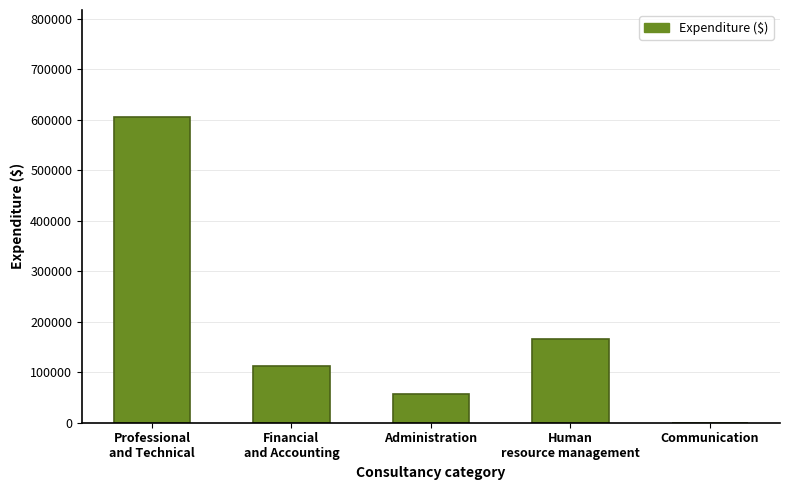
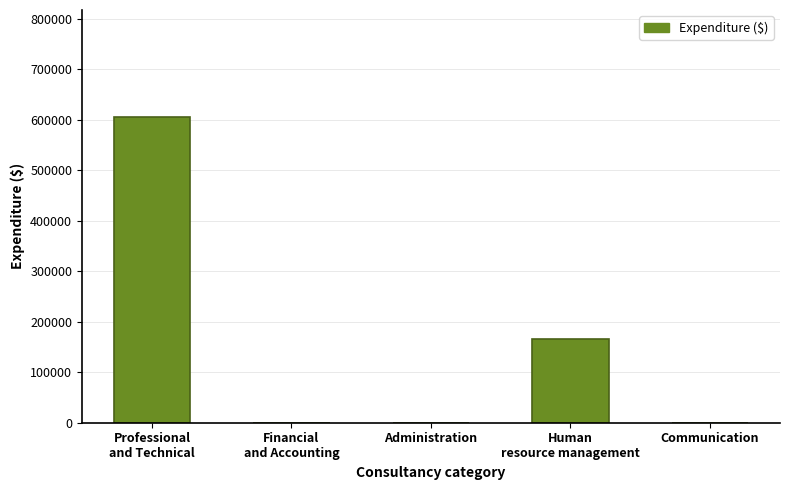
Financial and Accounting: 110000 -> 0
Administration: 60000 -> 0
